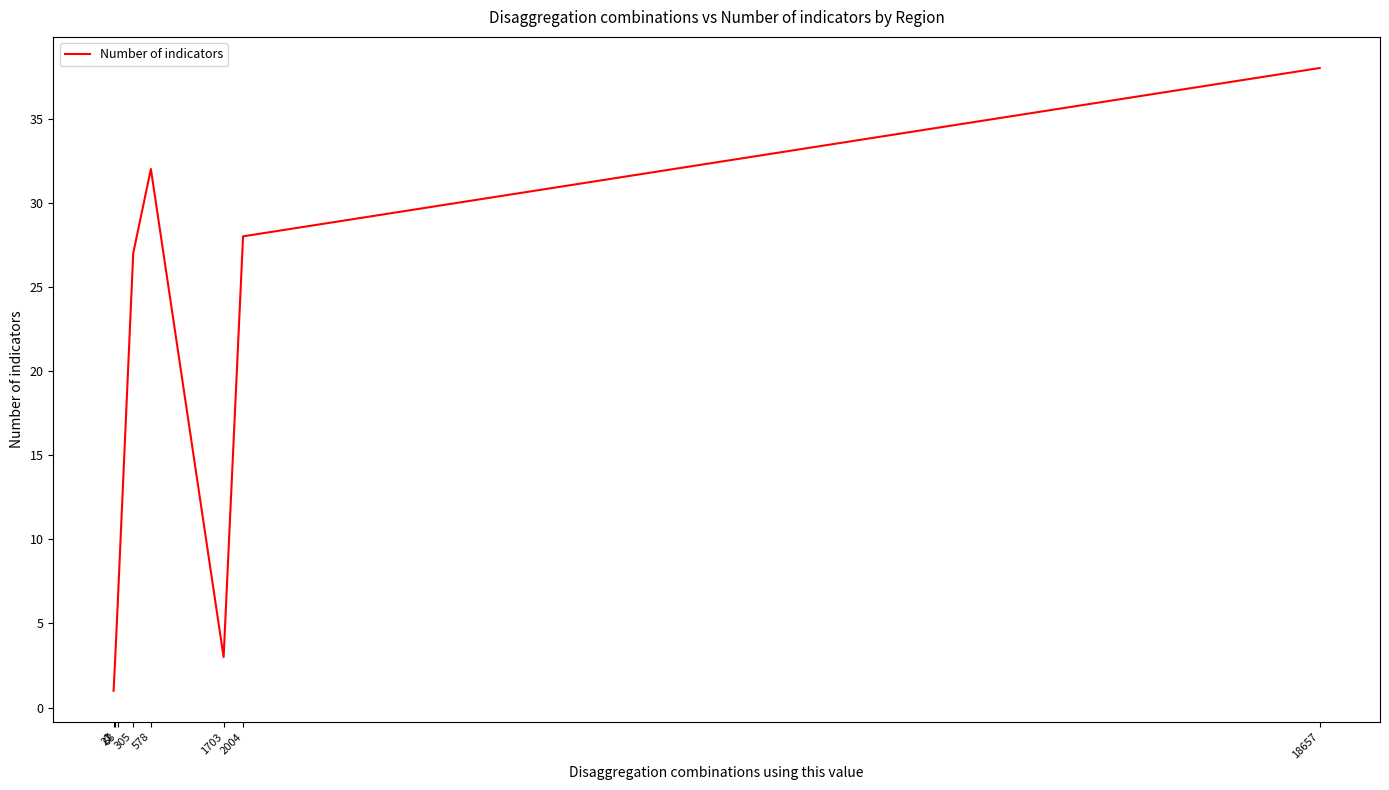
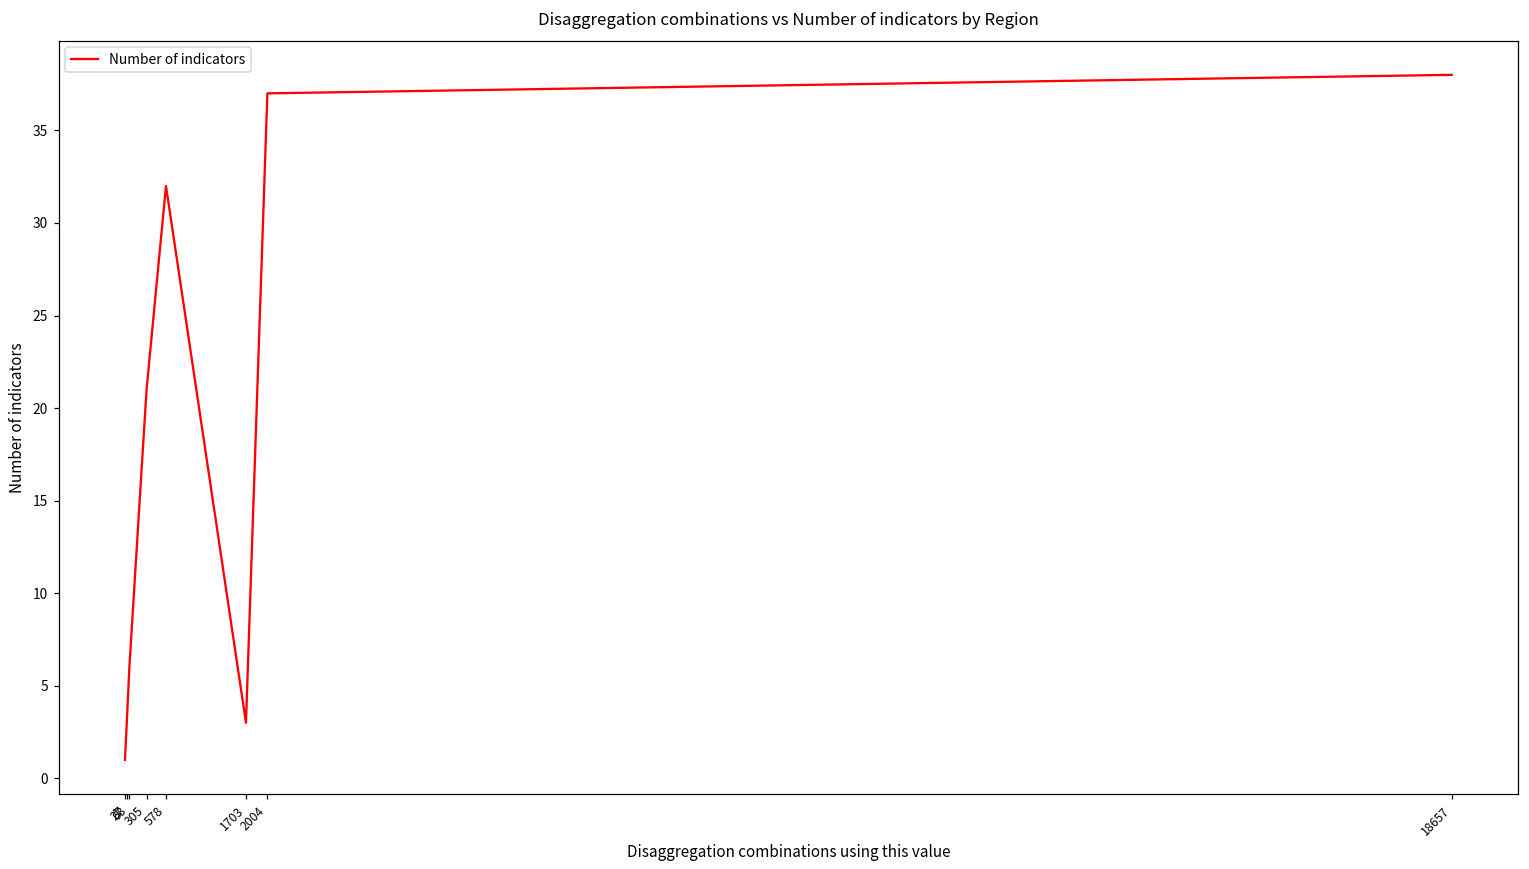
305: 27 -> 21
2004: 28 -> 37
